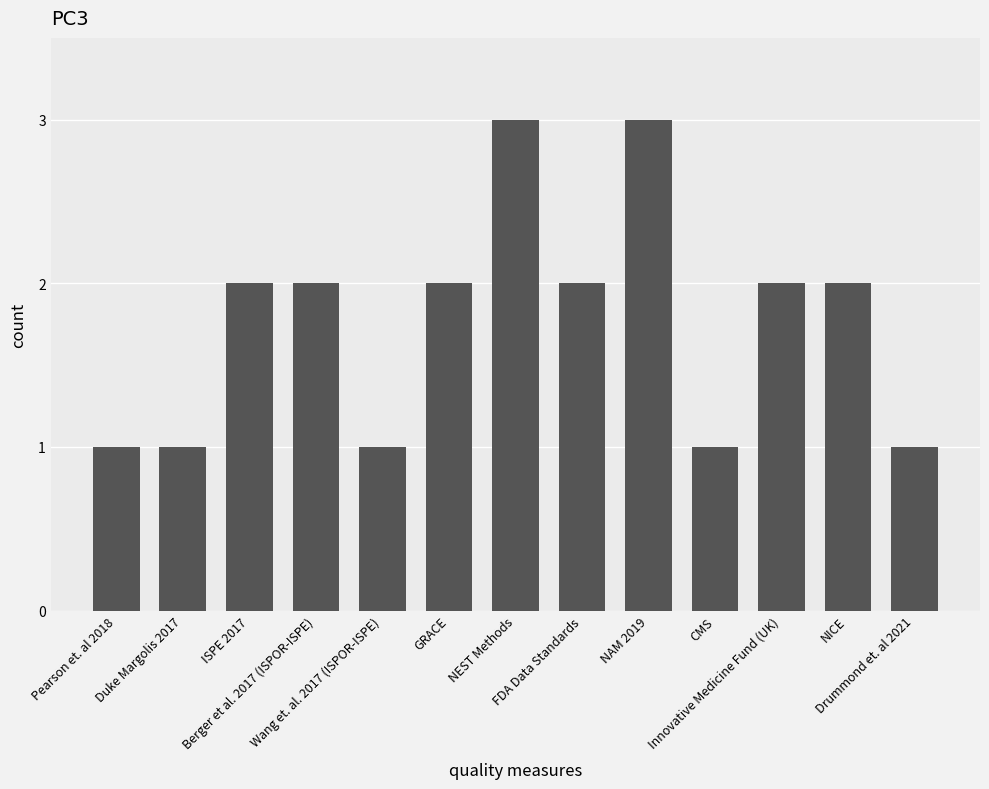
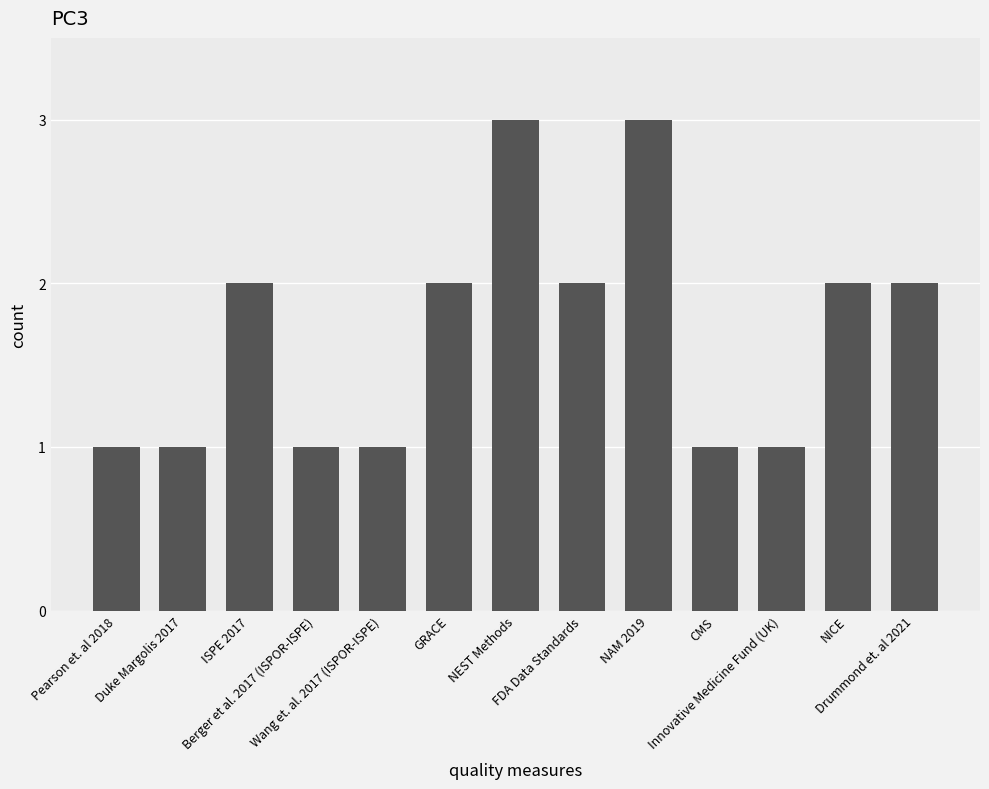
Berger et al. 2017 (ISPOR-ISPE): 2 -> 1
Innovative Medicine Fund (UK): 2 -> 1
Drummond et. al 2021: 1 -> 2
